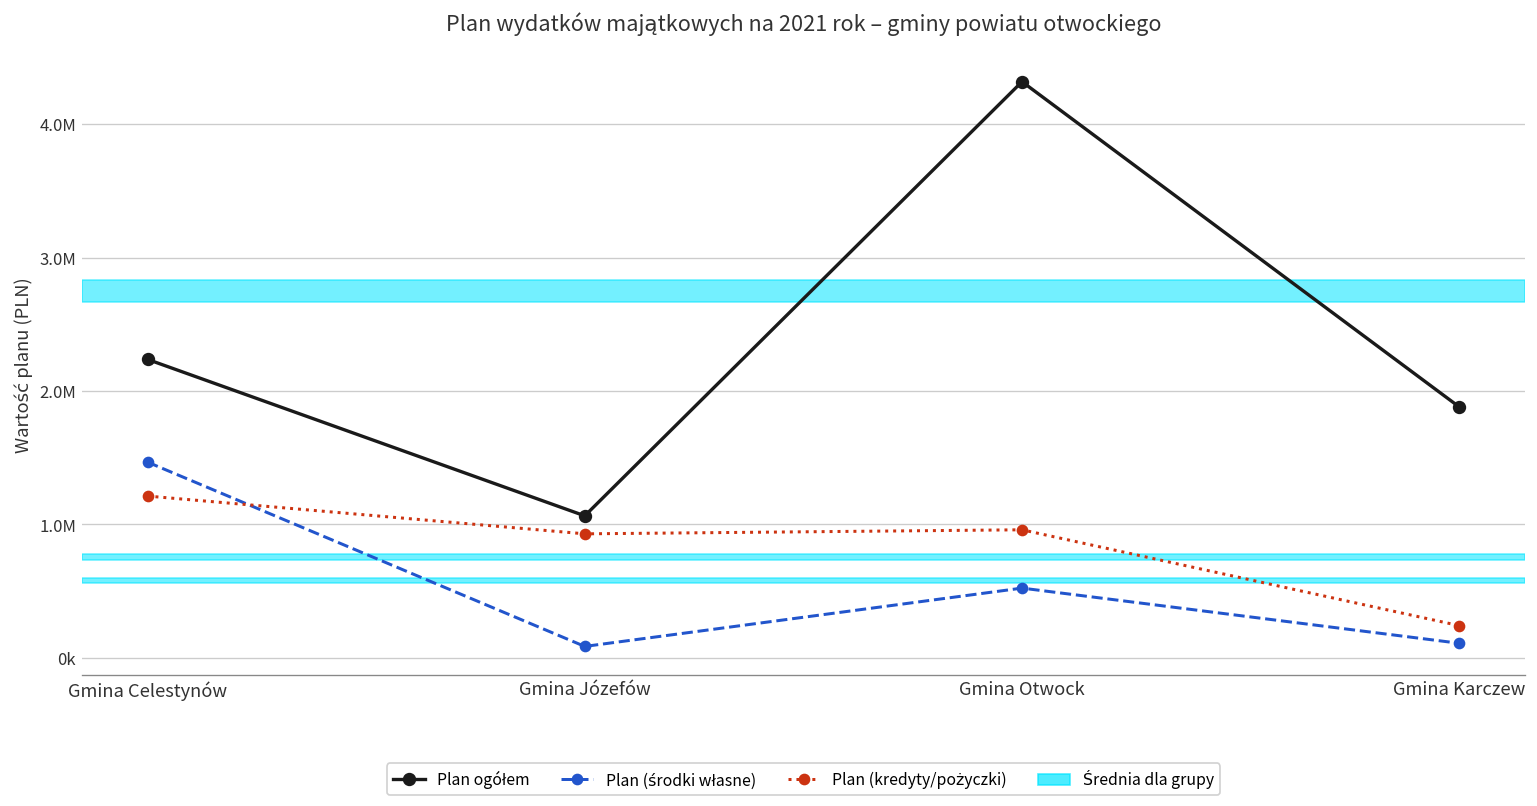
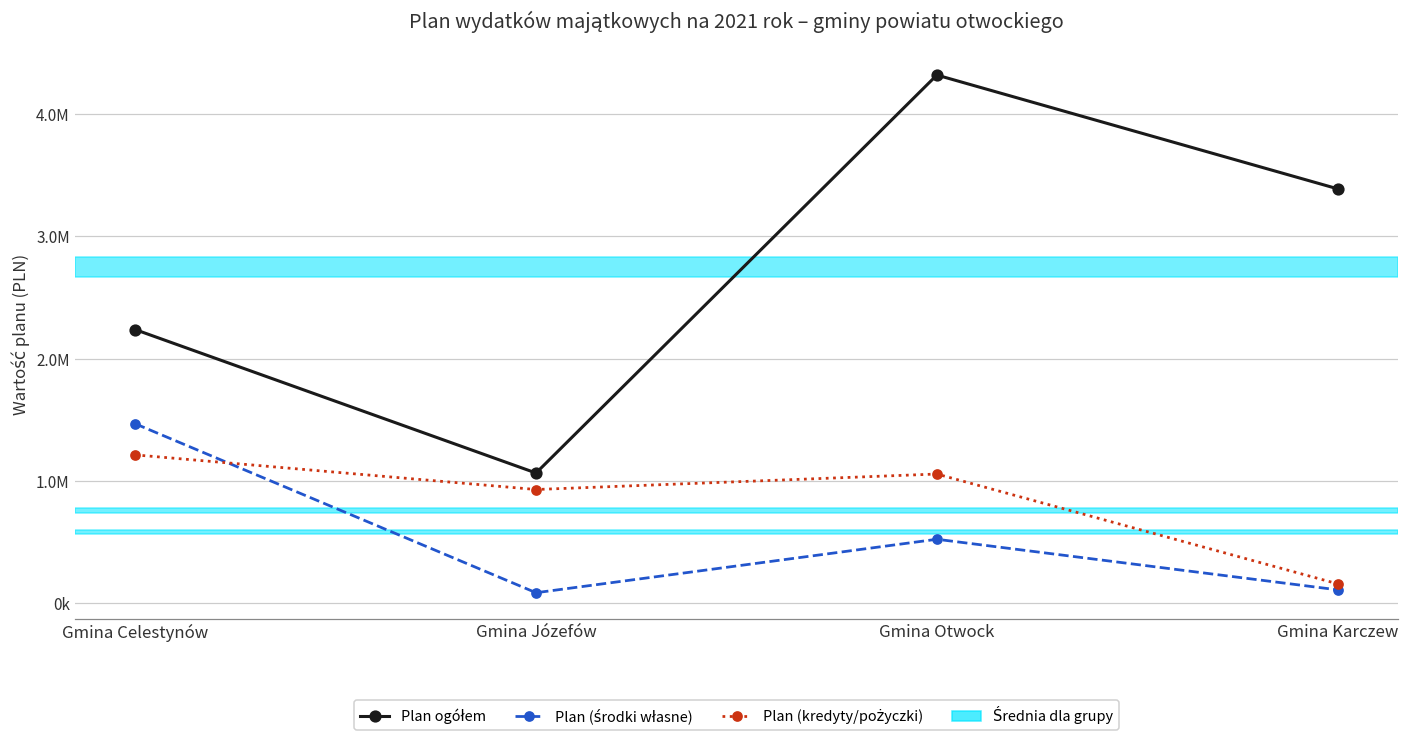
Plan (kredyty/pożyczki), Gmina Otwock: 960000 -> 1060000
Plan ogółem, Gmina Karczew: 1880000 -> 3390000
Plan (kredyty/pożyczki), Gmina Karczew: 240000 -> 160000
